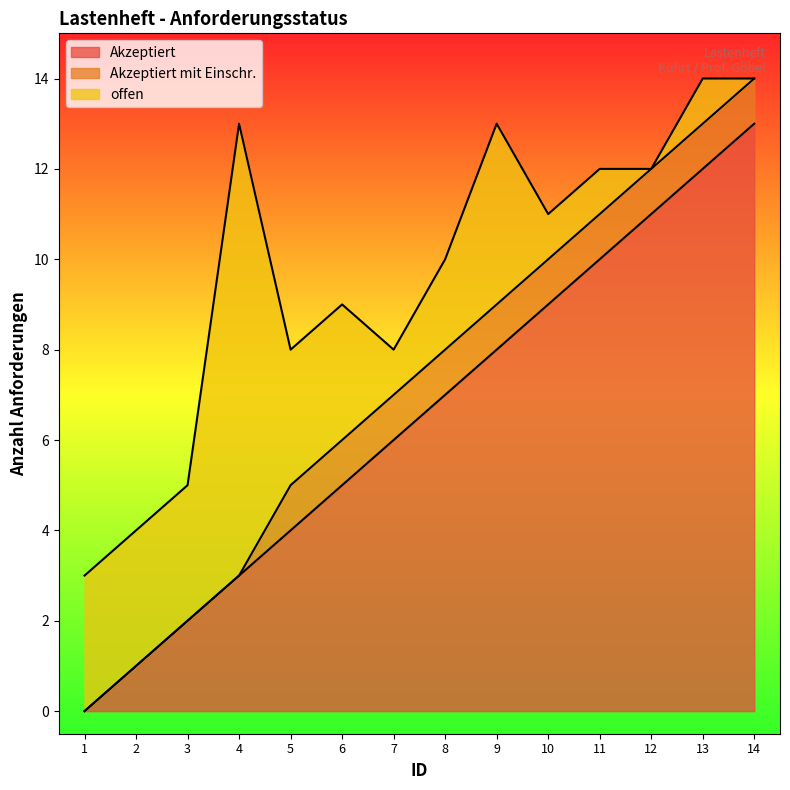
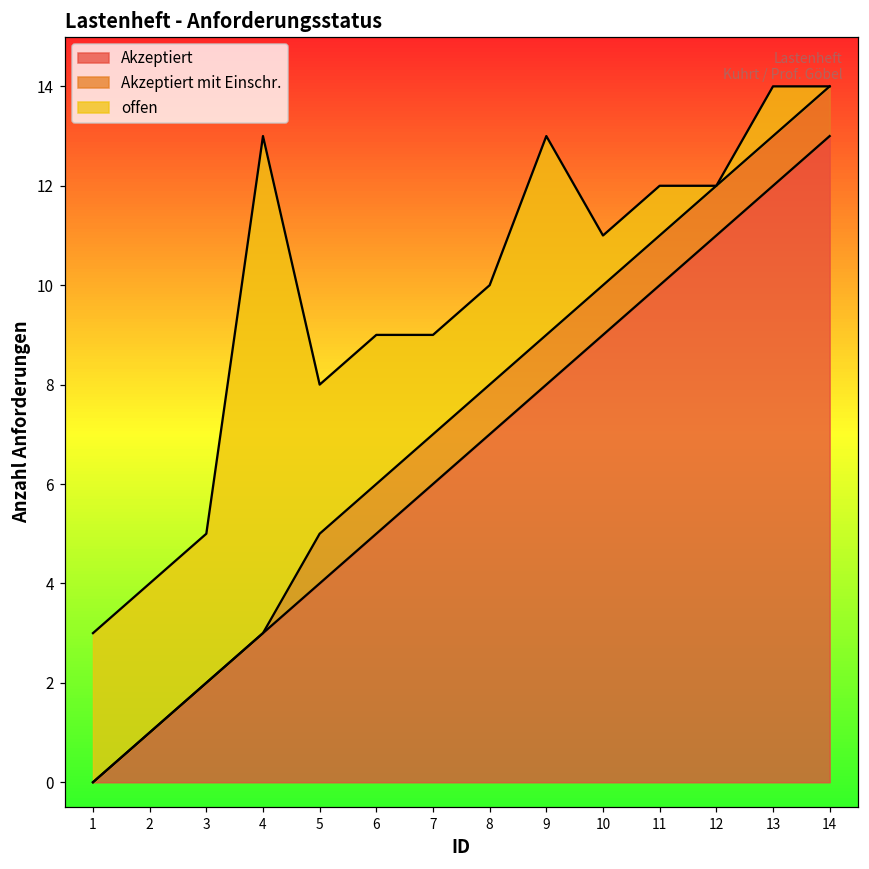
offen, 7: 1 -> 2
